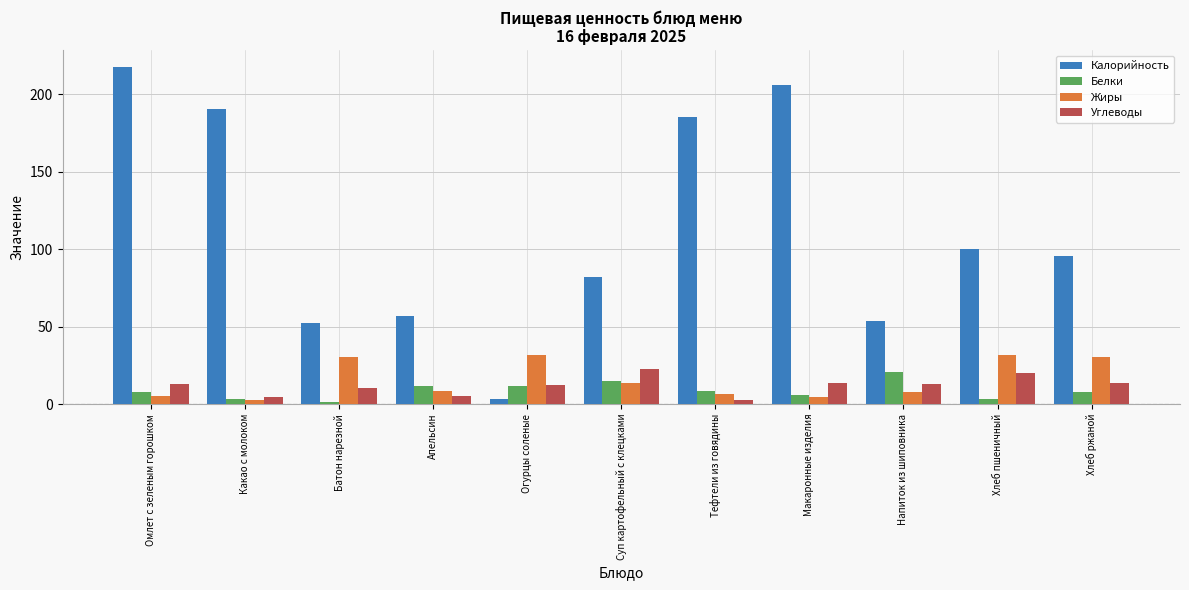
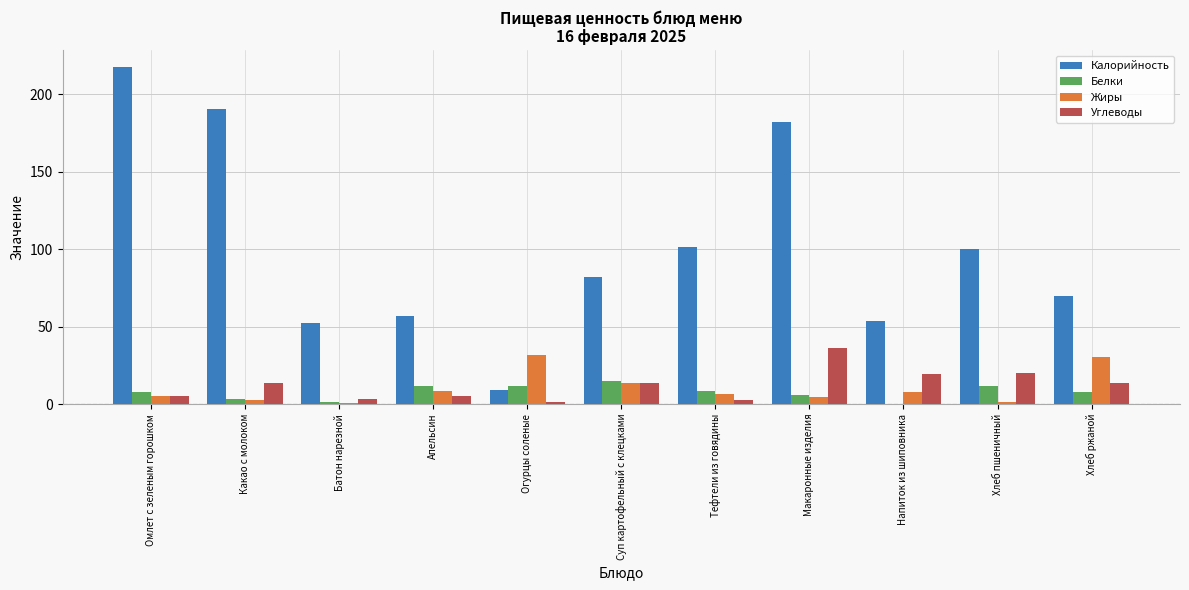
Углеводы, Омлет с зеленым горошком: 13 -> 6
Углеводы, Какао с молоком: 4 -> 13
Жиры, Батон нарезной: 31 -> 1
Углеводы, Батон нарезной: 10 -> 3
Калорийность, Огурцы соленые: 3 -> 9
Углеводы, Огурцы соленые: 12 -> 1
Углеводы, Суп картофельный с клецками: 22 -> 14
Калорийность, Тефтели из говядины: 185 -> 102
Калорийность, Макаронные изделия: 206 -> 182
Углеводы, Макаронные изделия: 14 -> 36
Белки, Напиток из шиповника: 21 -> 0
Углеводы, Напиток из шиповника: 13 -> 20
Белки, Хлеб пшеничный: 3 -> 12
Жиры, Хлеб пшеничный: 32 -> 1
Калорийность, Хлеб ржаной: 96 -> 70
